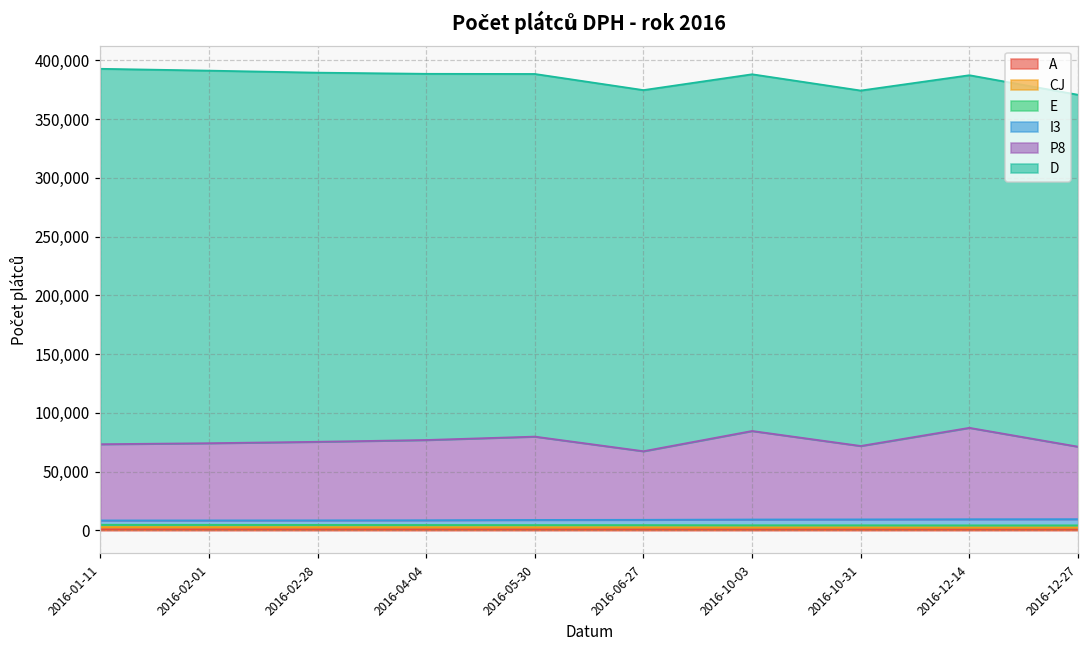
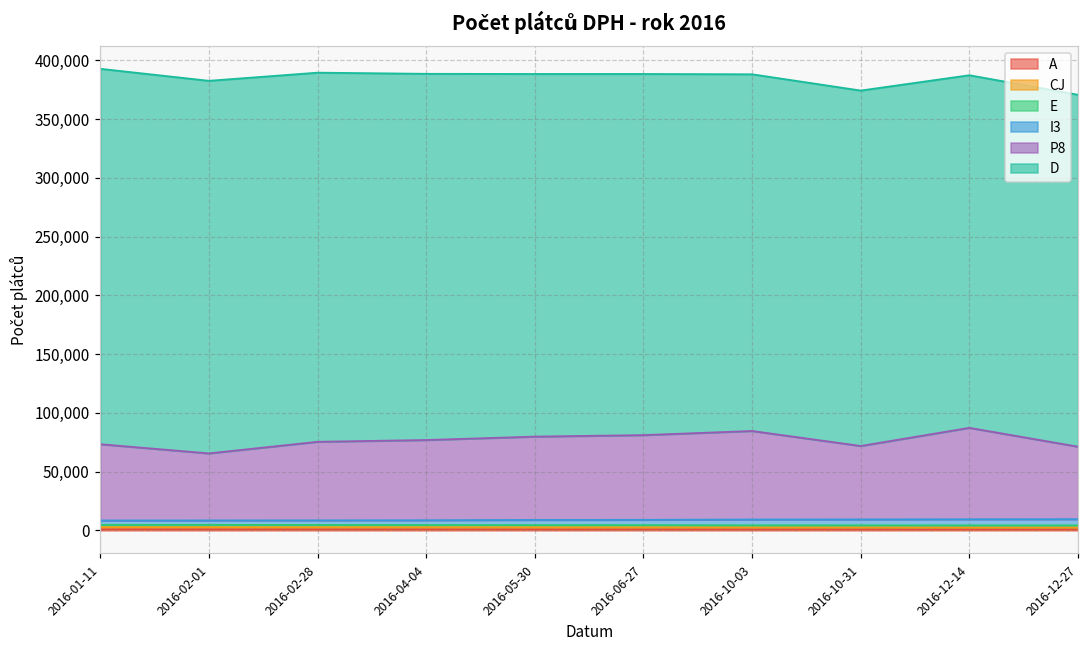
P8, 2016-02-01: 66,000 -> 57,000
P8, 2016-06-27: 58,000 -> 72,000
